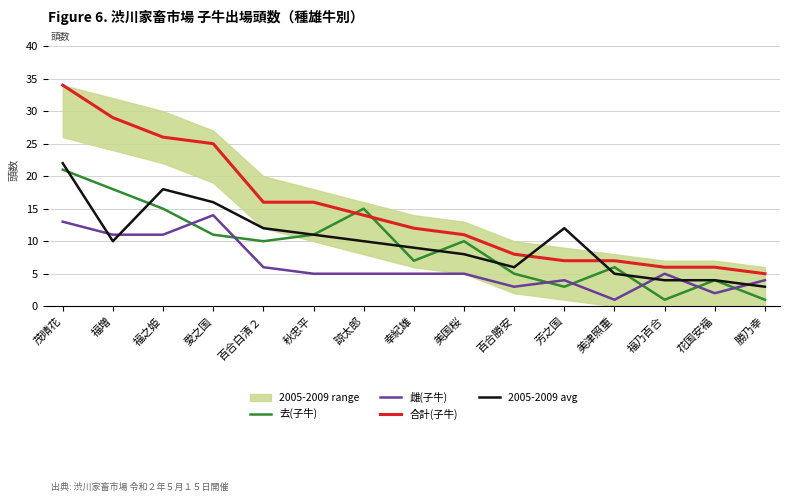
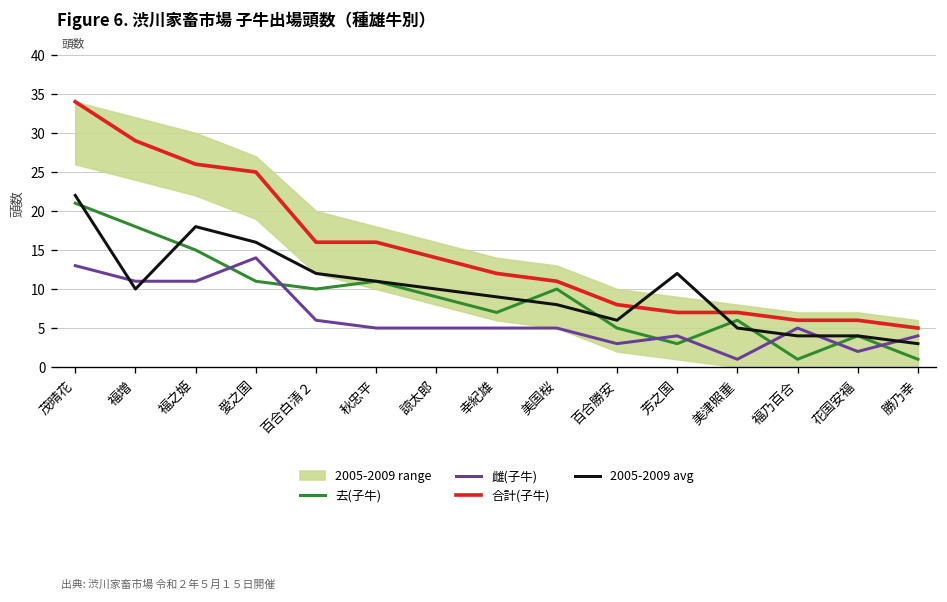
去(子牛), 諒太郎: 15 -> 9
